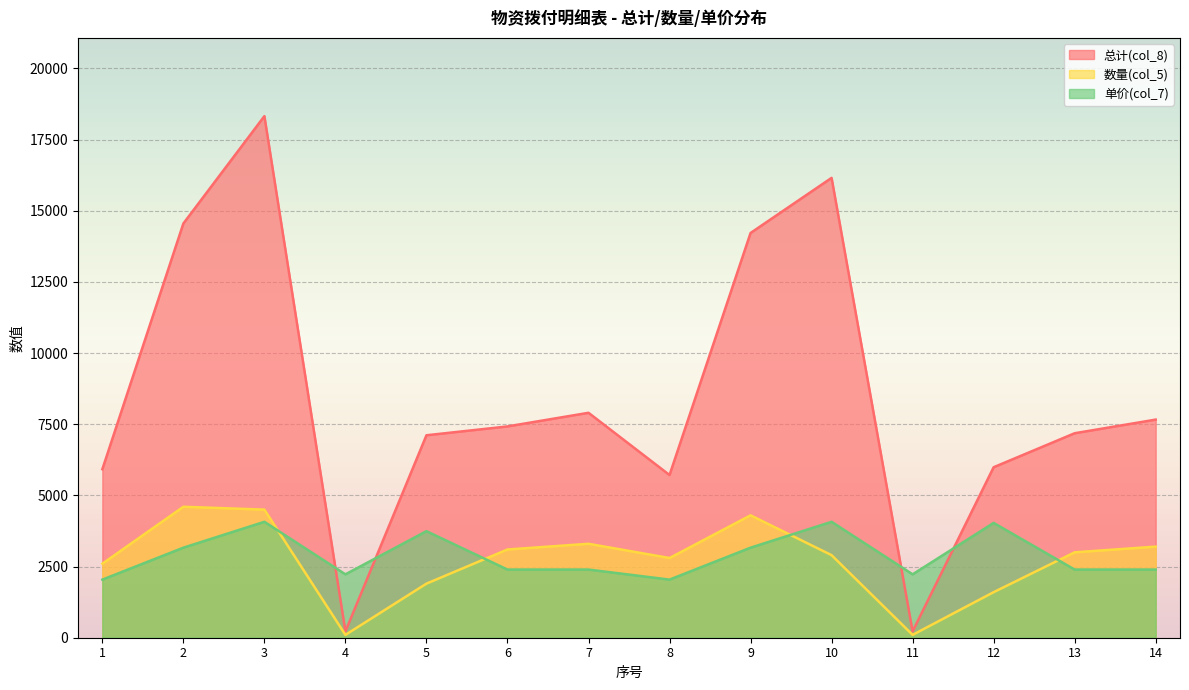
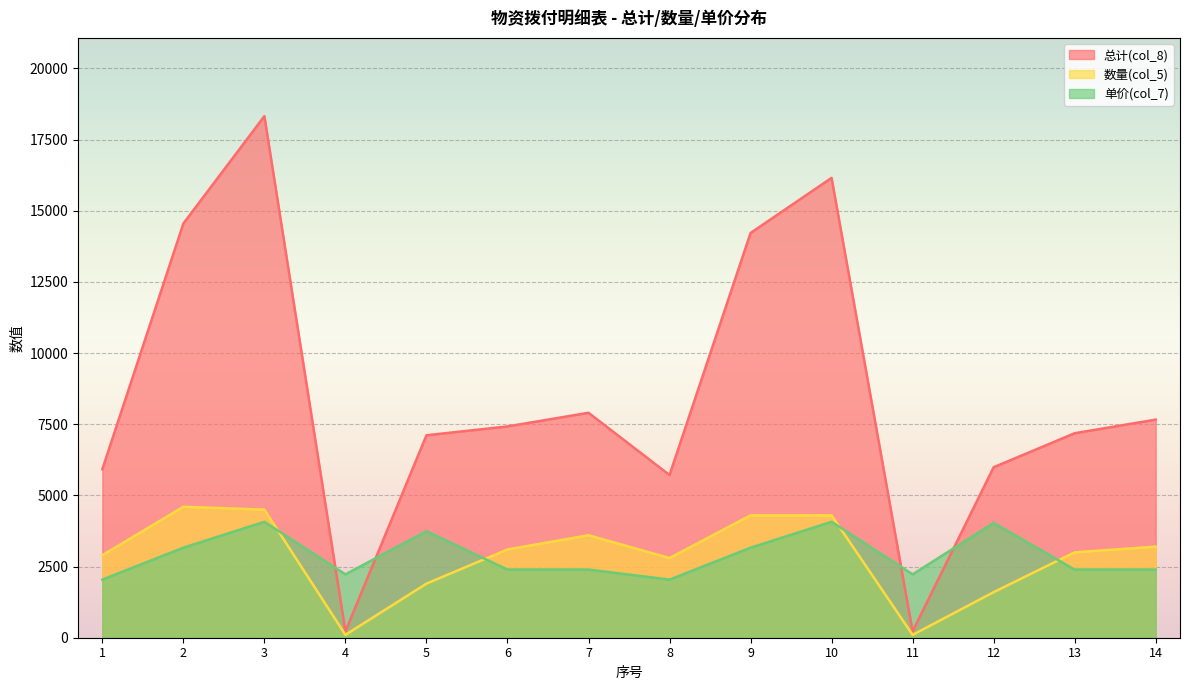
数量(col_5), 1: 2600 -> 2900
数量(col_5), 7: 3300 -> 3600
数量(col_5), 10: 2900 -> 4300
